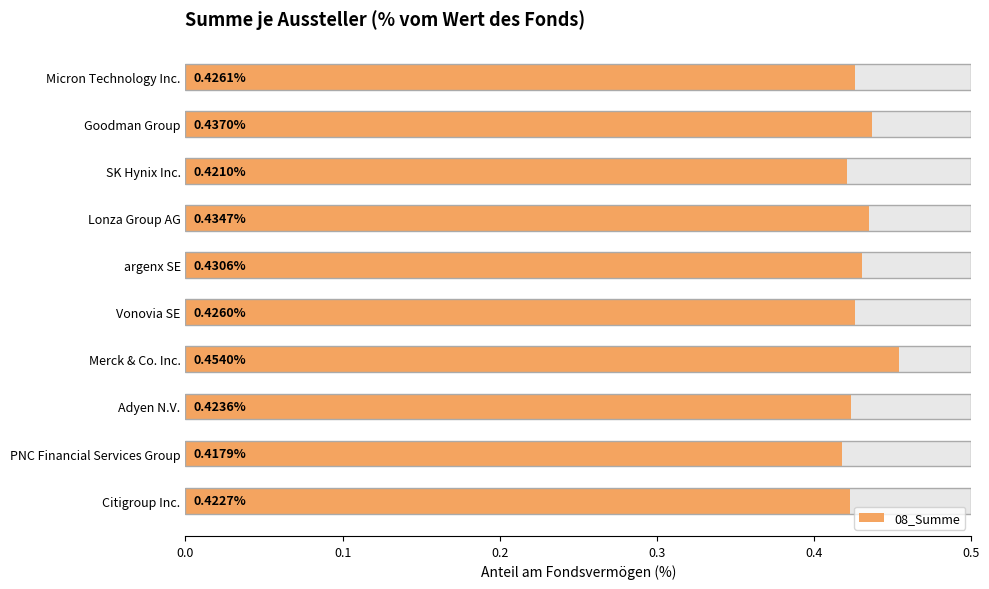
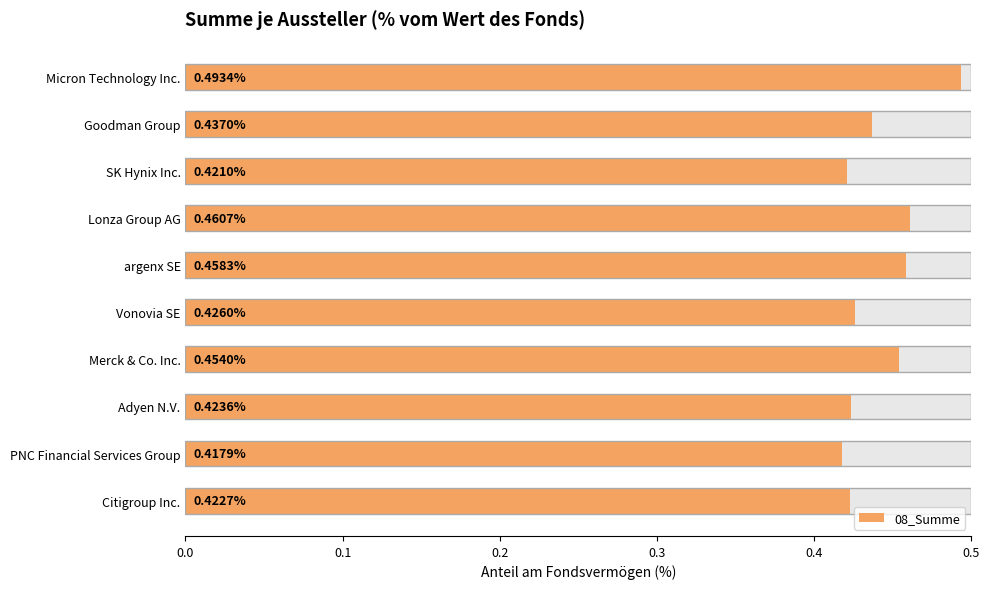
08_Summe, Micron Technology Inc.: 0.4261% -> 0.4934%
08_Summe, Lonza Group AG: 0.4347% -> 0.4607%
08_Summe, argenx SE: 0.4306% -> 0.4583%
